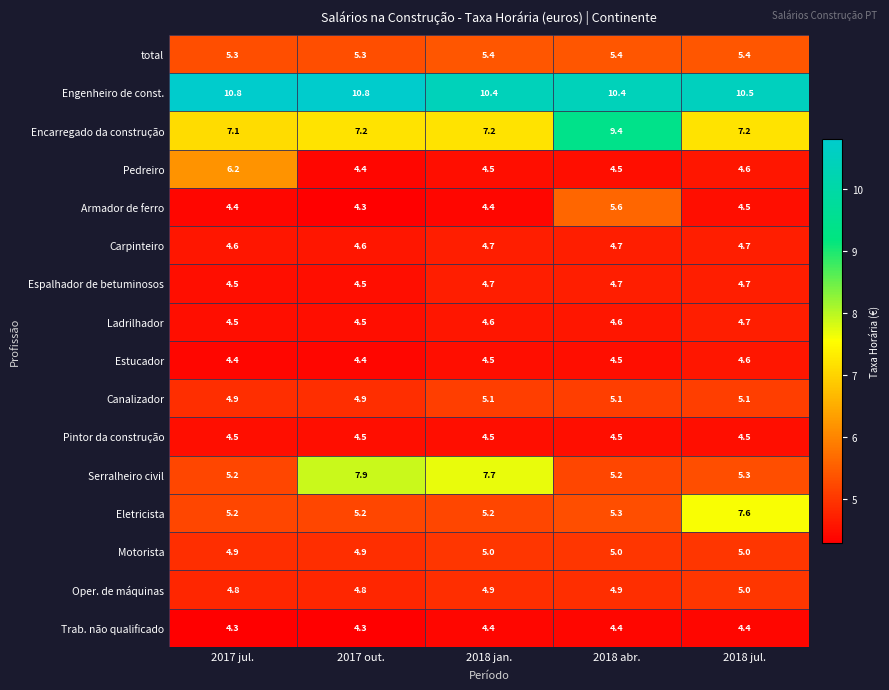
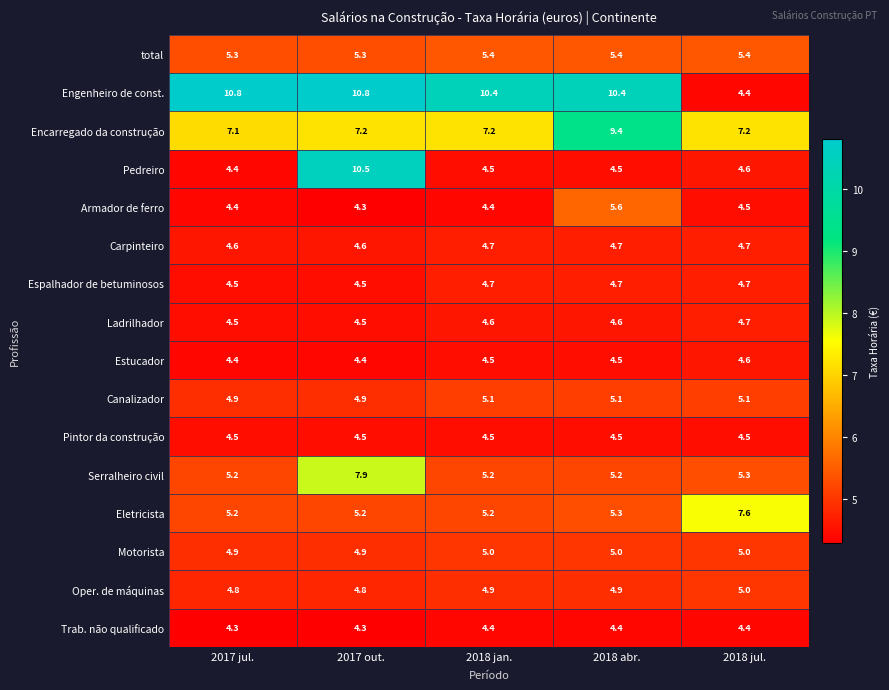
Engenheiro de const., 2018 jul.: 10.5 -> 4.4
Pedreiro, 2017 jul.: 6.2 -> 4.4
Pedreiro, 2017 out.: 4.4 -> 10.5
Serralheiro civil, 2018 jan.: 7.7 -> 5.2
